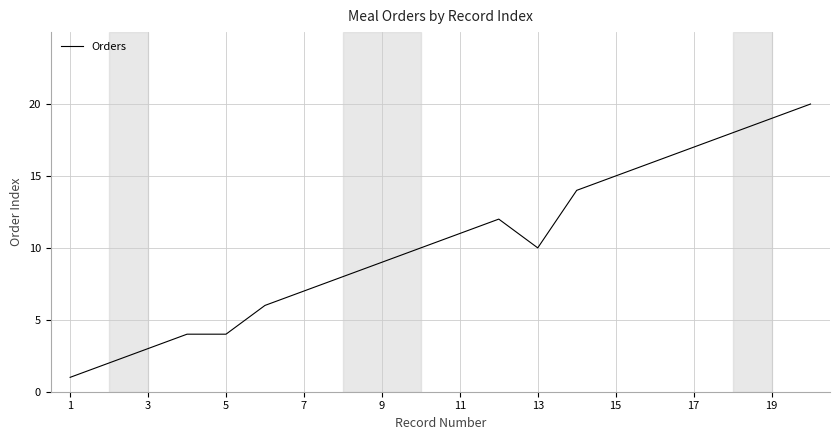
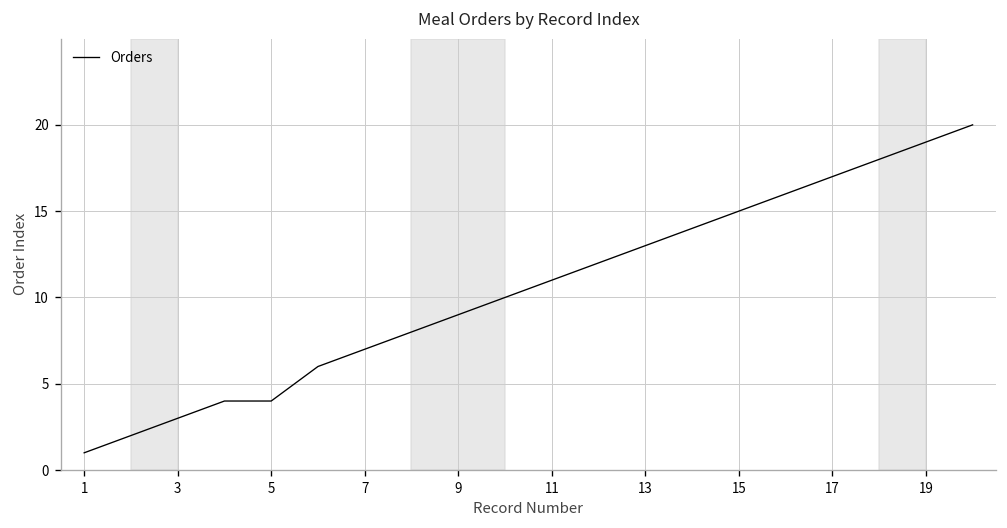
13: 10 -> 13
